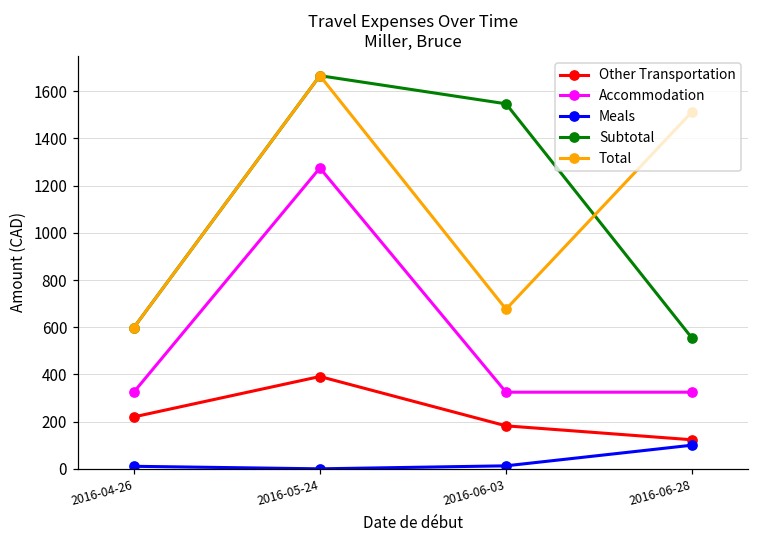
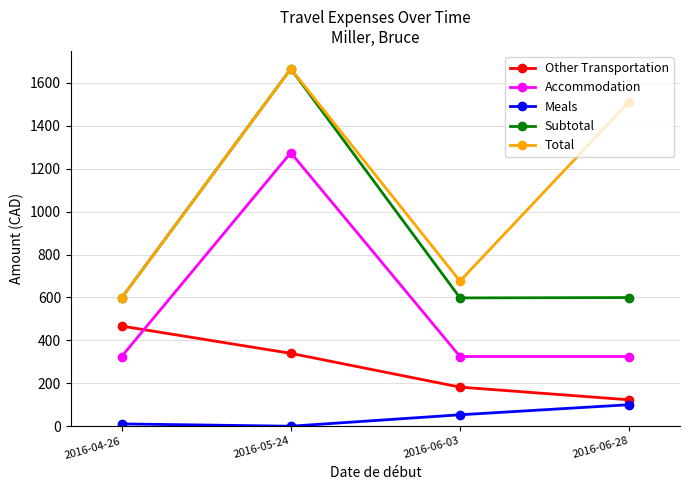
Other Transportation, 2016-04-26: 220 -> 470
Other Transportation, 2016-05-24: 390 -> 340
Meals, 2016-06-03: 10 -> 50
Subtotal, 2016-06-03: 1550 -> 600
Subtotal, 2016-06-28: 550 -> 600
